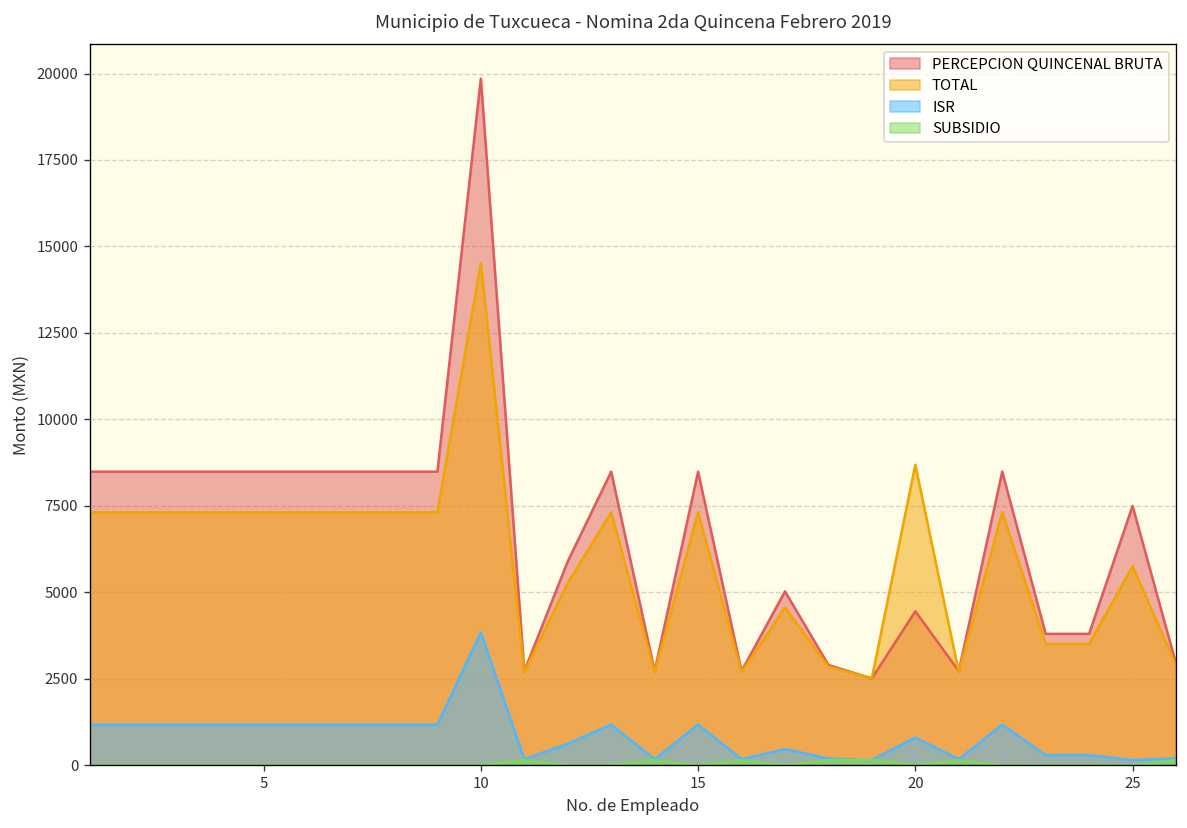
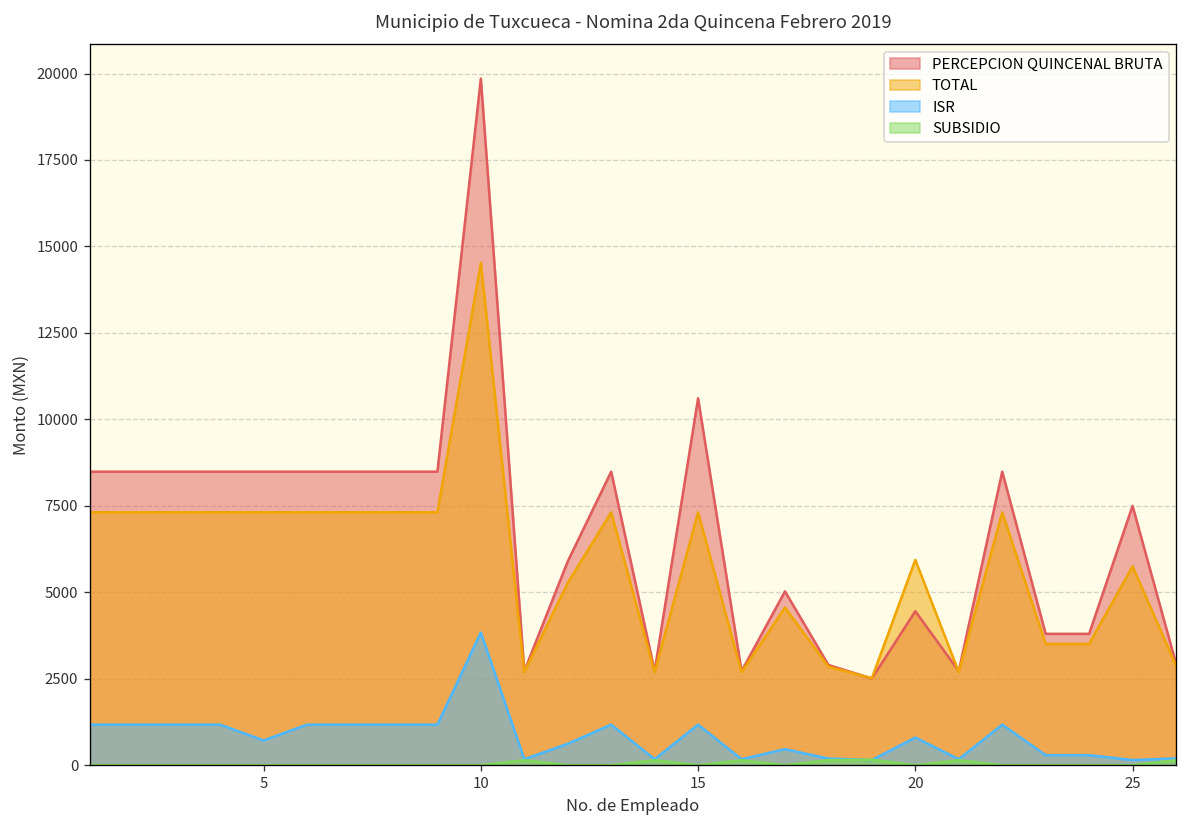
ISR, 5: 1200 -> 700
PERCEPCION QUINCENAL BRUTA, 15: 8500 -> 10600
TOTAL, 20: 8700 -> 5900
